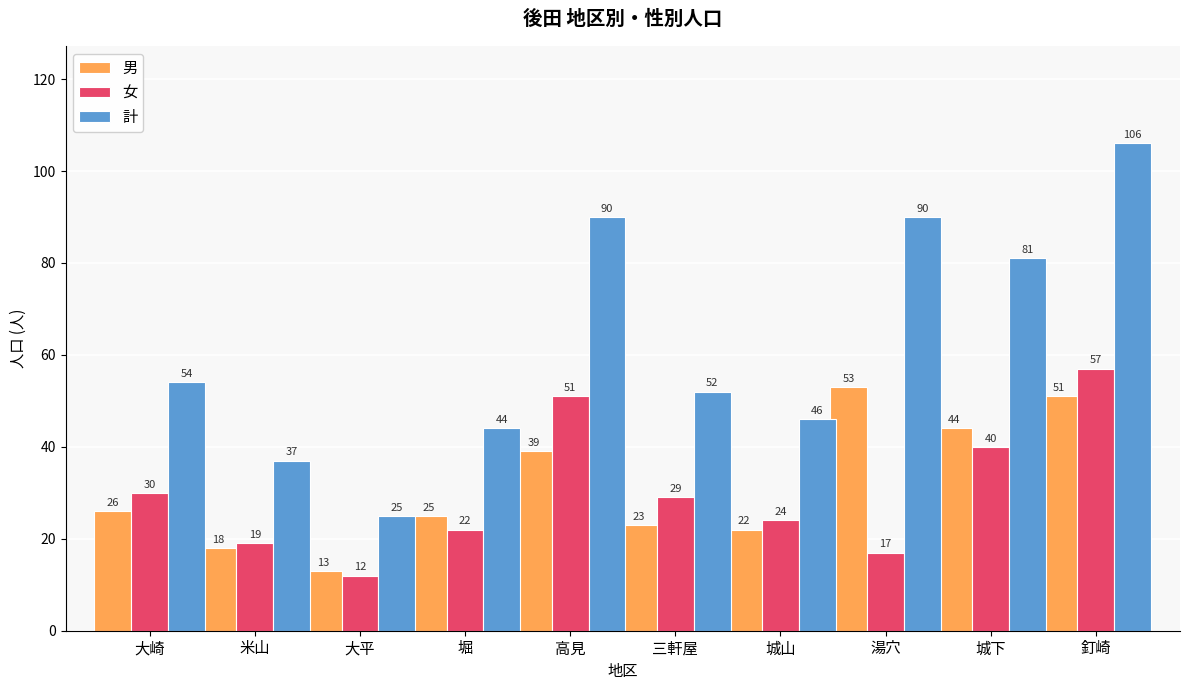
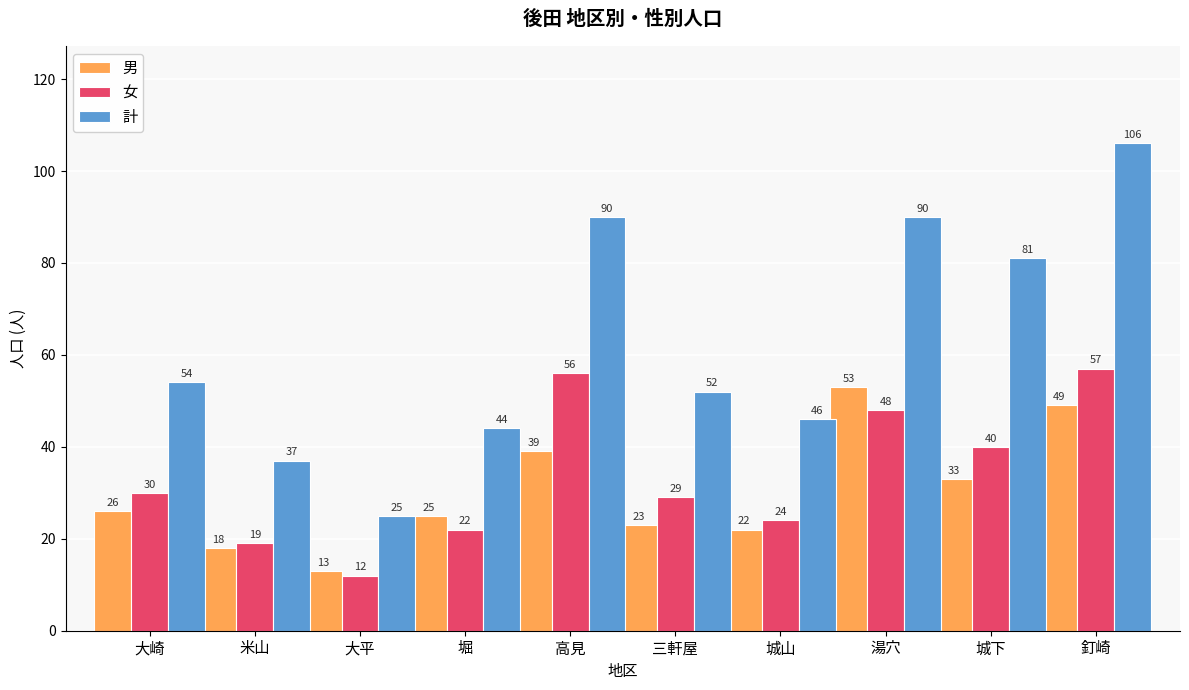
女, 高見: 51 -> 56
女, 湯穴: 17 -> 48
男, 城下: 44 -> 33
男, 釘崎: 51 -> 49
